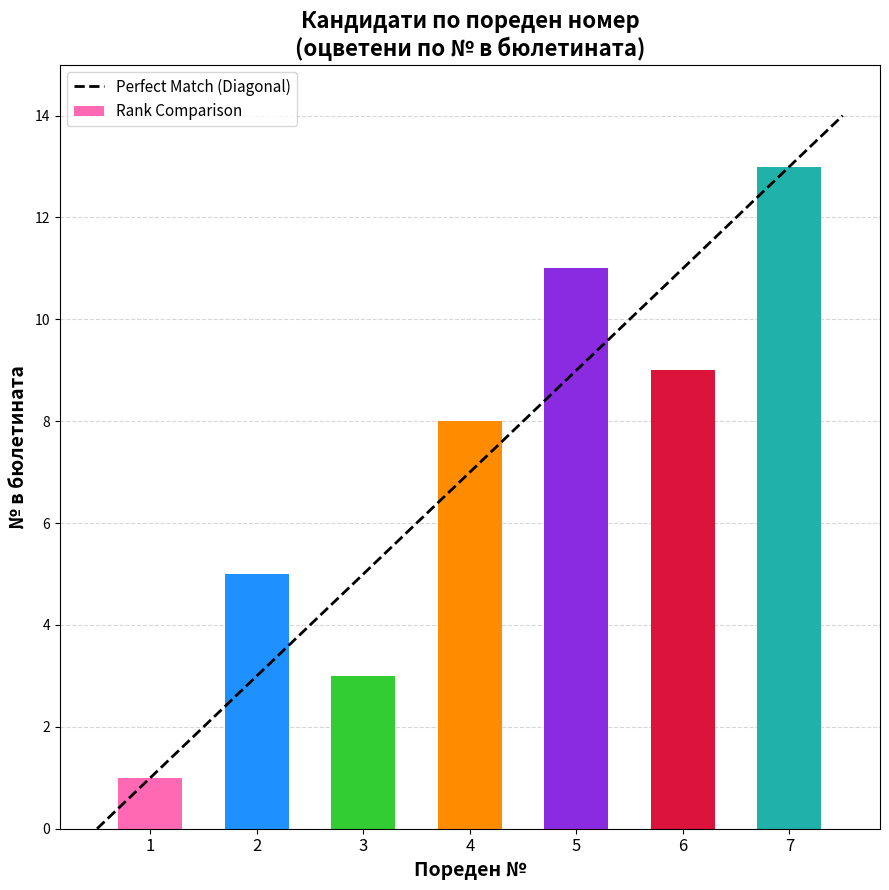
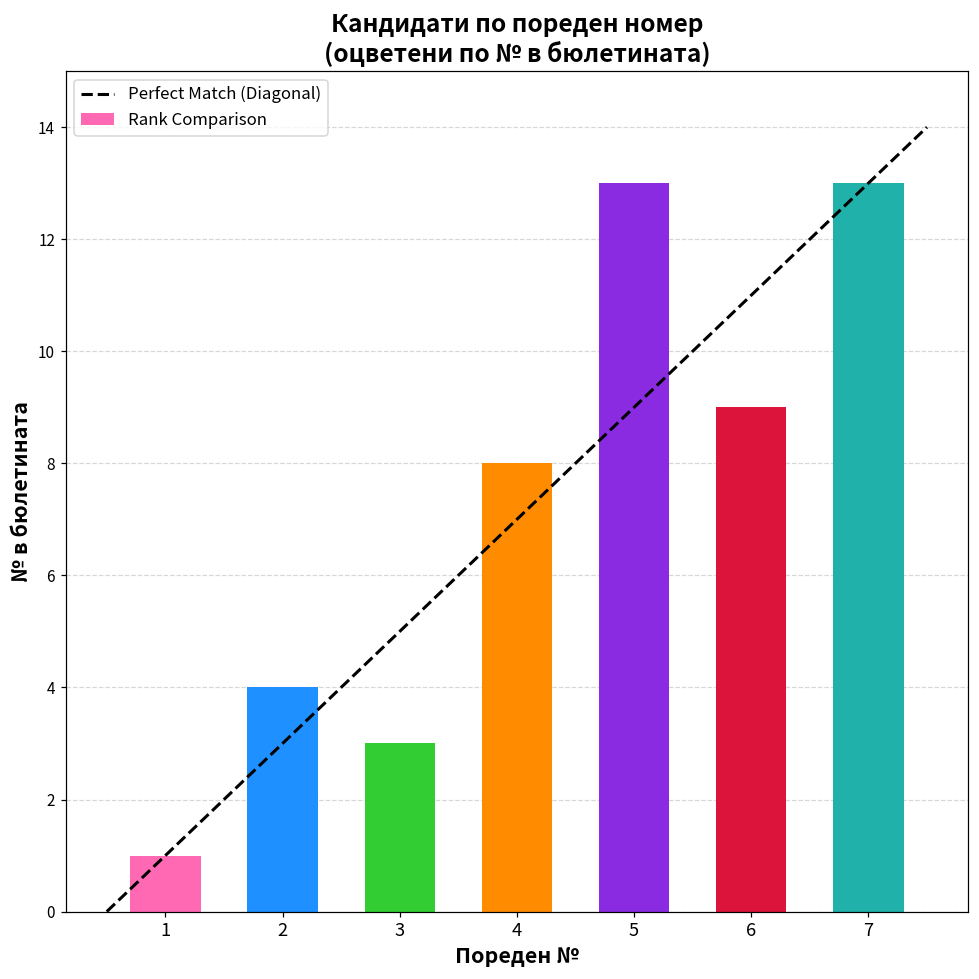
Rank Comparison, 2: 5 -> 4
Rank Comparison, 5: 11 -> 13
